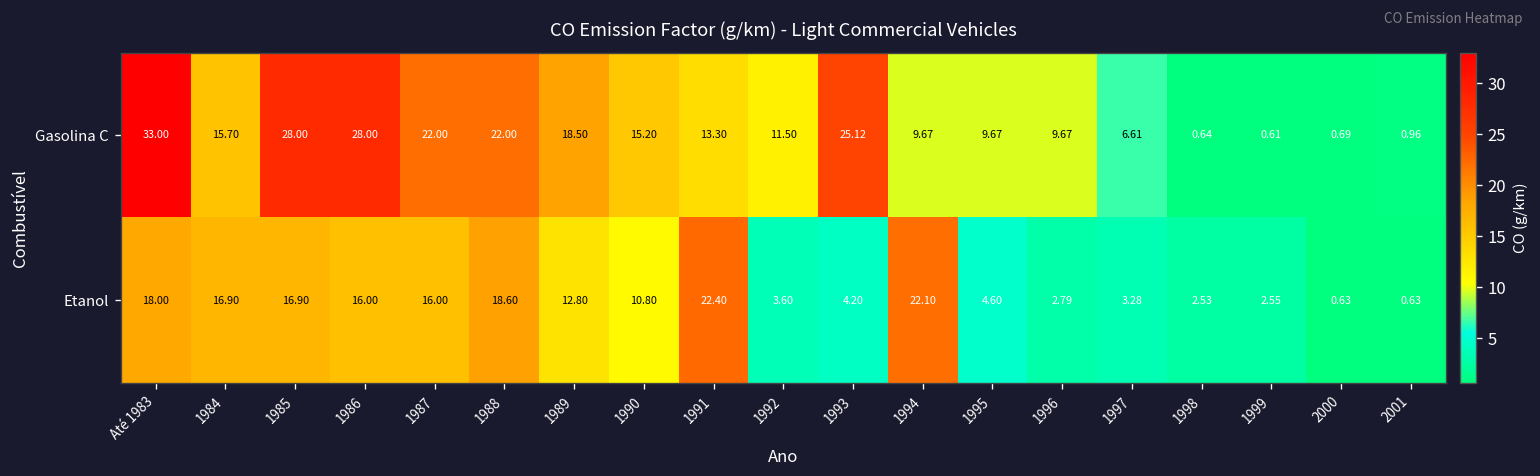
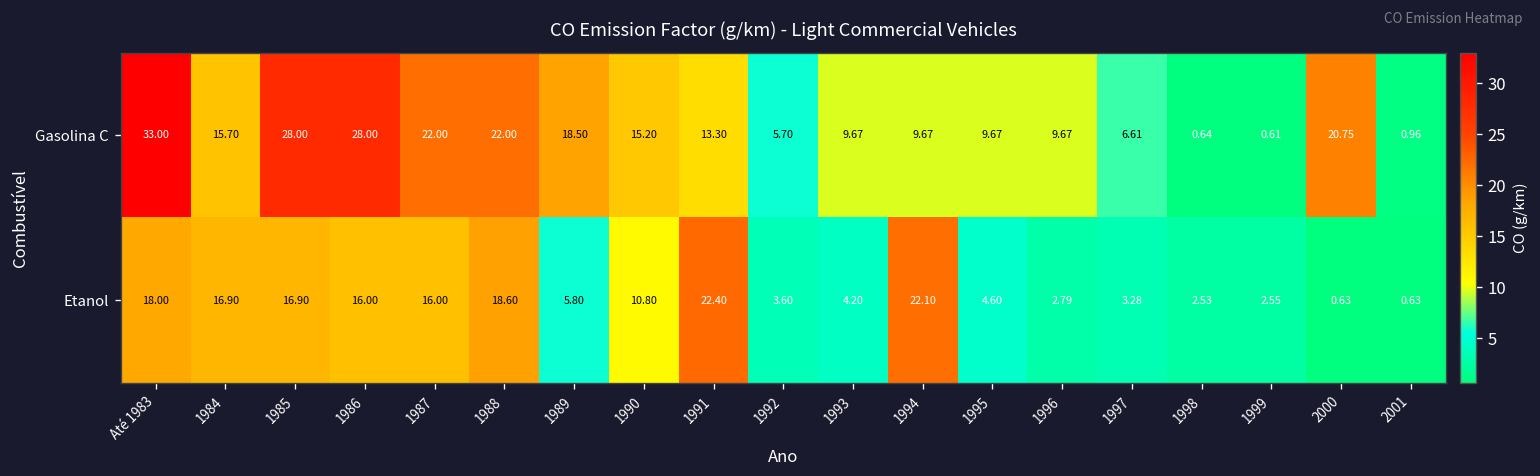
Gasolina C, 1992: 11.50 -> 5.70
Gasolina C, 1993: 25.12 -> 9.67
Gasolina C, 2000: 0.69 -> 20.75
Etanol, 1989: 12.80 -> 5.80
